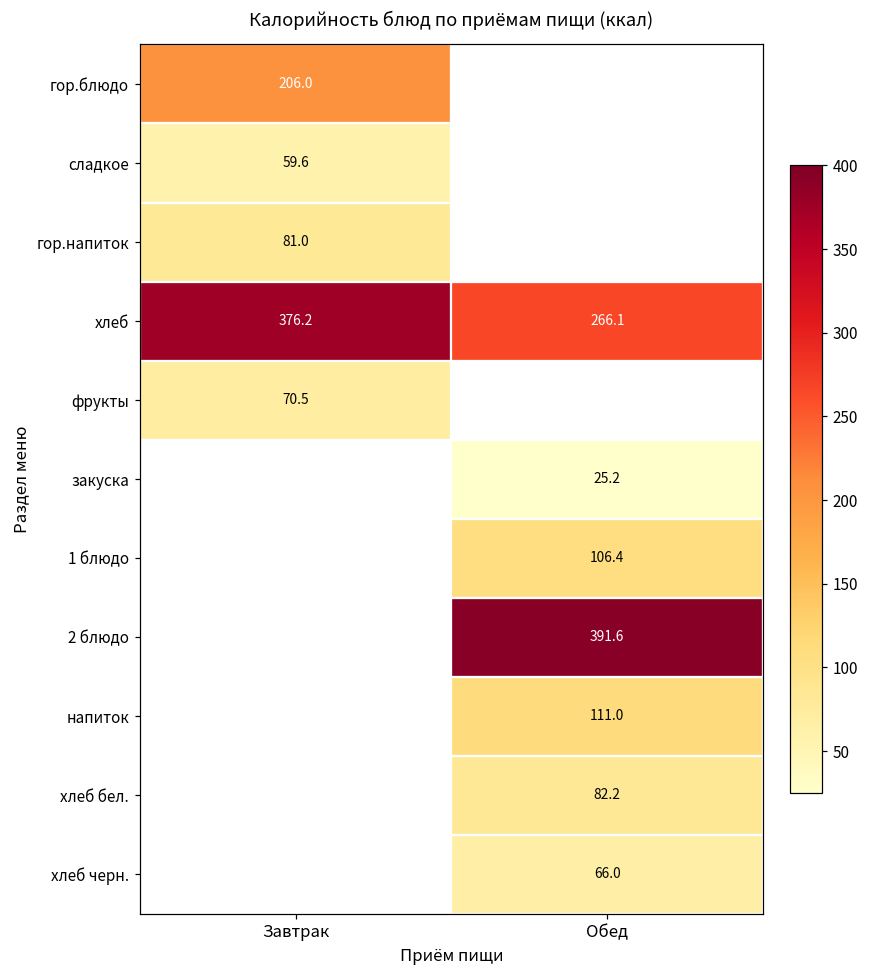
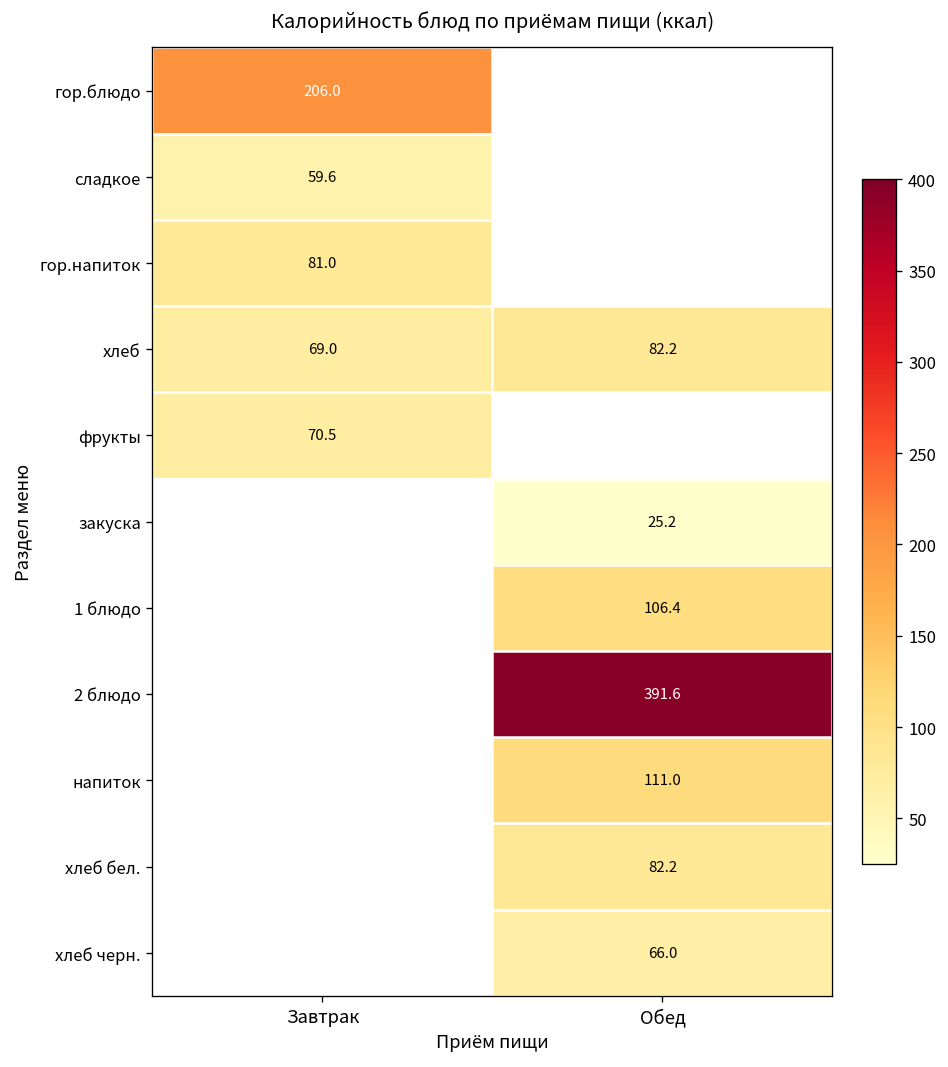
хлеб, Завтрак: 376.2 -> 69.0
хлеб, Обед: 266.1 -> 82.2
